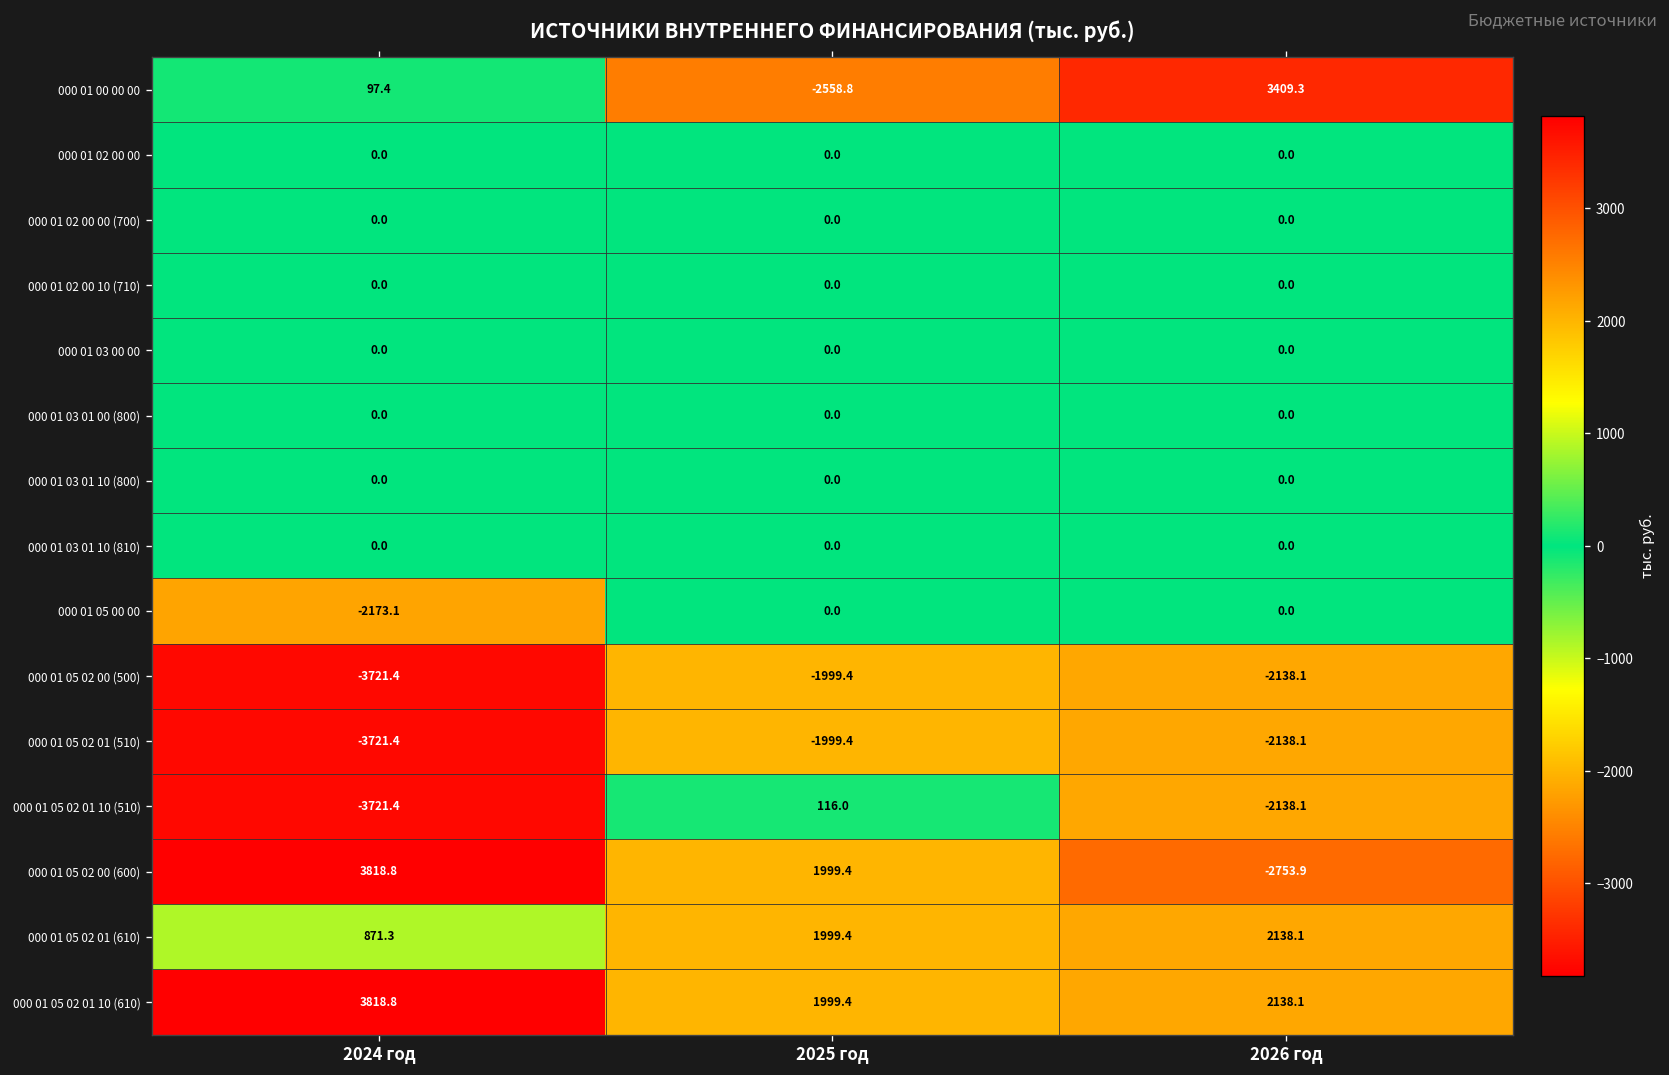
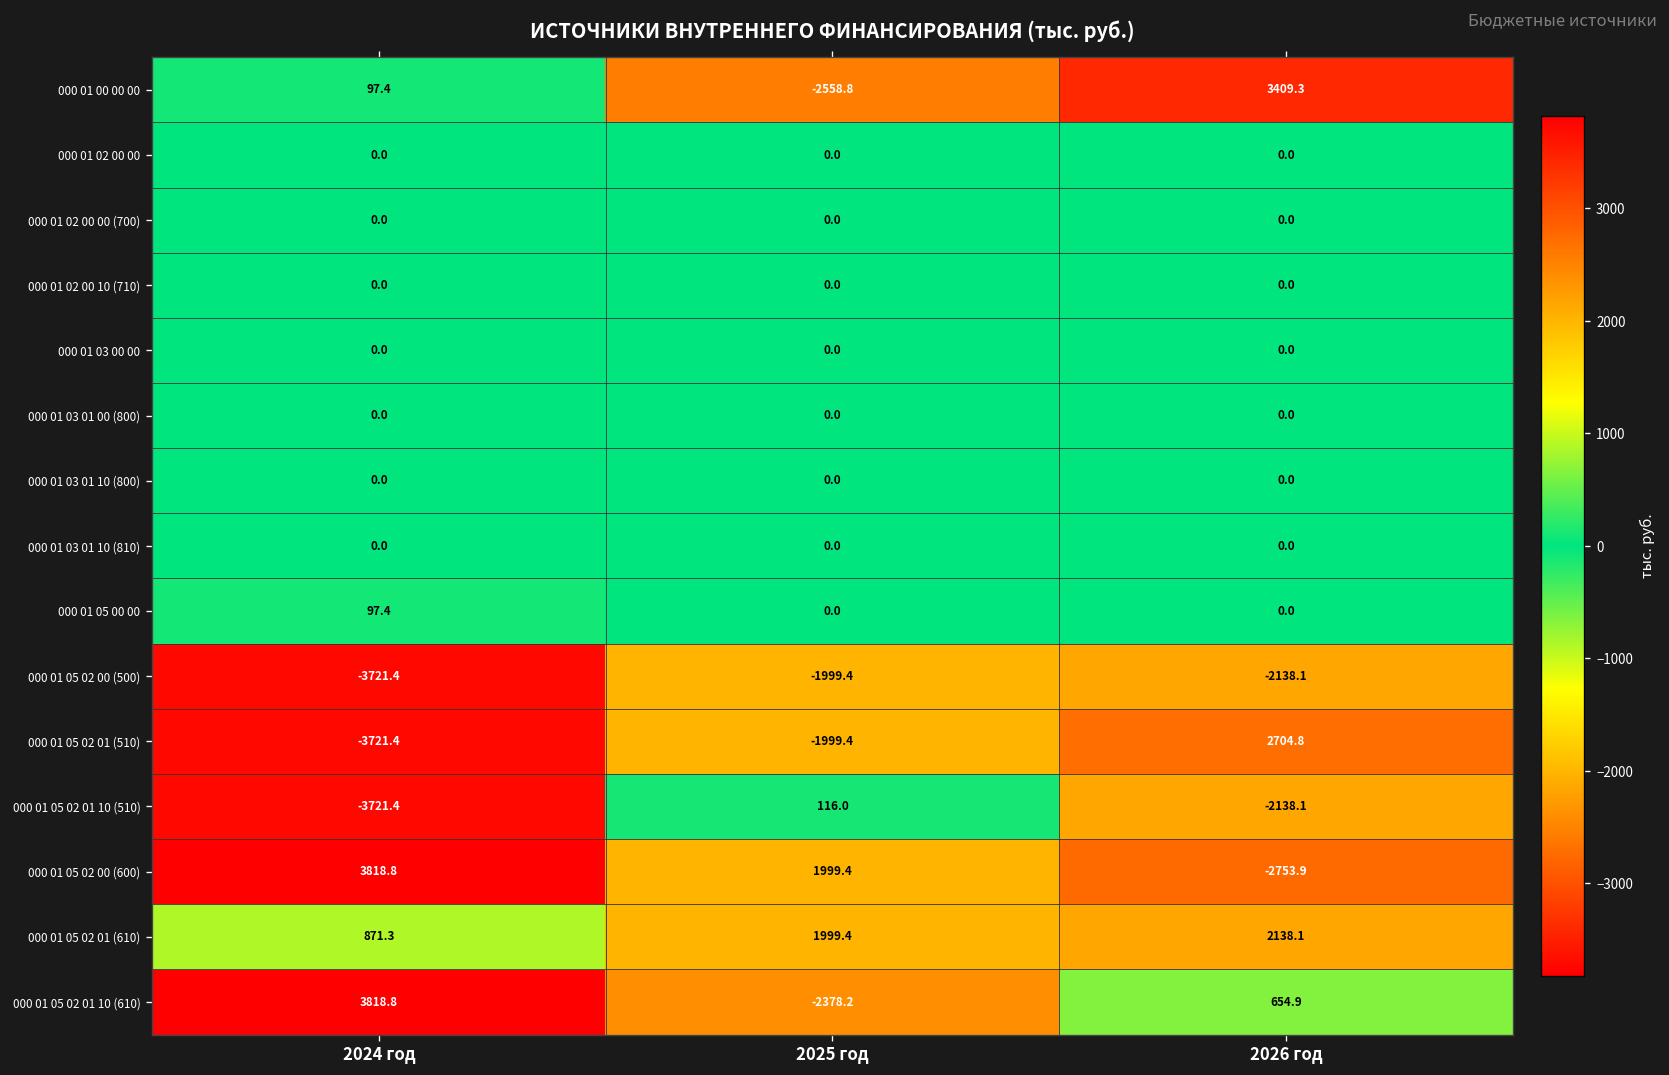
000 01 05 00 00, 2024 год: -2173.1 -> 97.4
000 01 05 02 01 (510), 2026 год: -2138.1 -> 2704.8
000 01 05 02 01 10 (610), 2025 год: 1999.4 -> -2378.2
000 01 05 02 01 10 (610), 2026 год: 2138.1 -> 654.9
